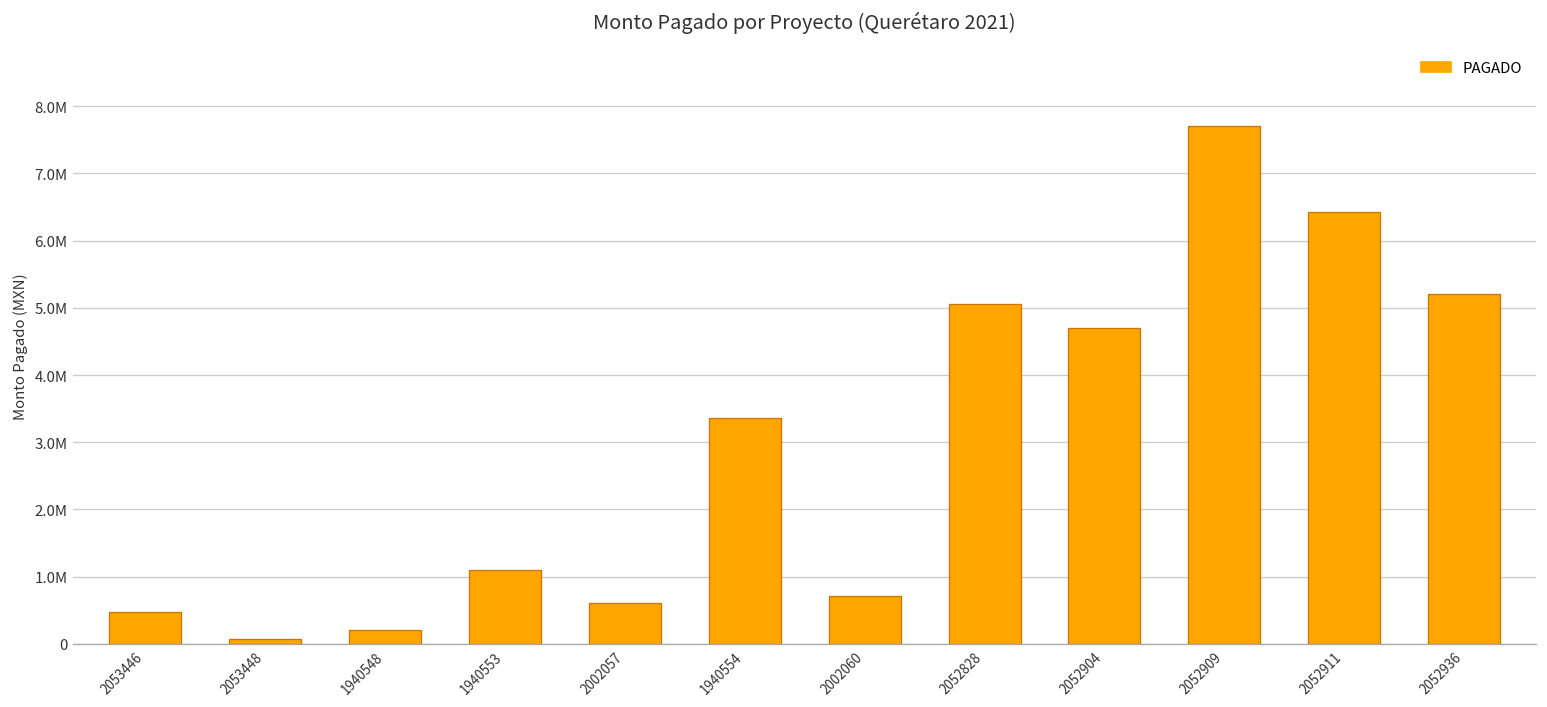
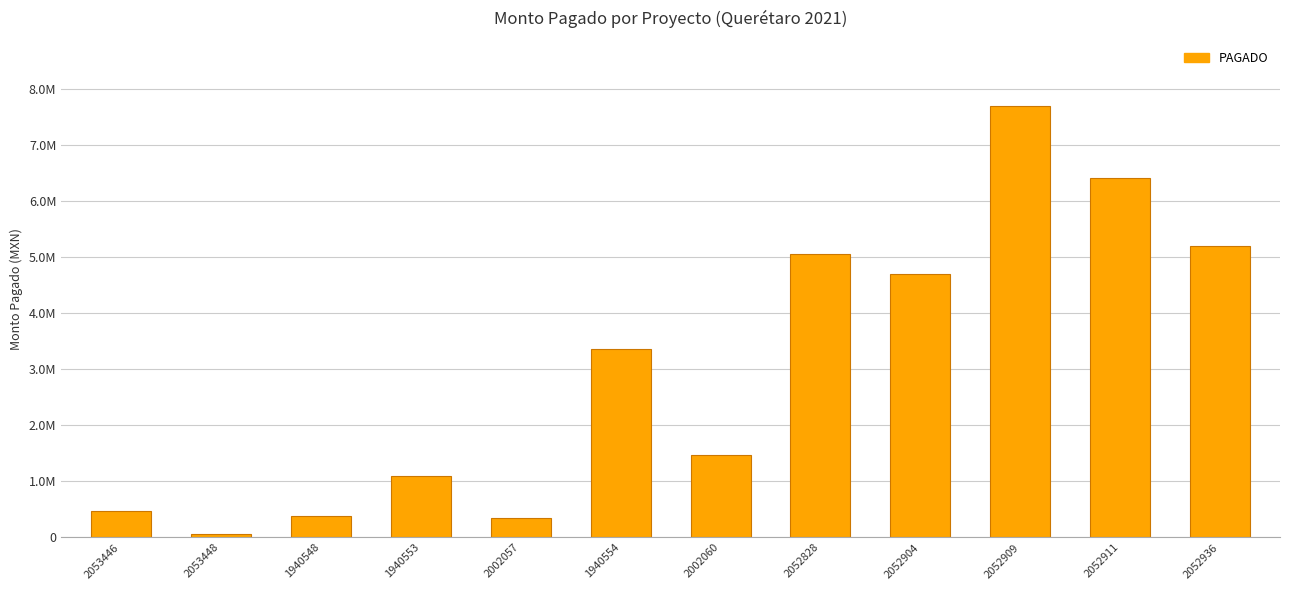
1940548: 200000 -> 400000
2002057: 600000 -> 400000
2002060: 700000 -> 1500000
